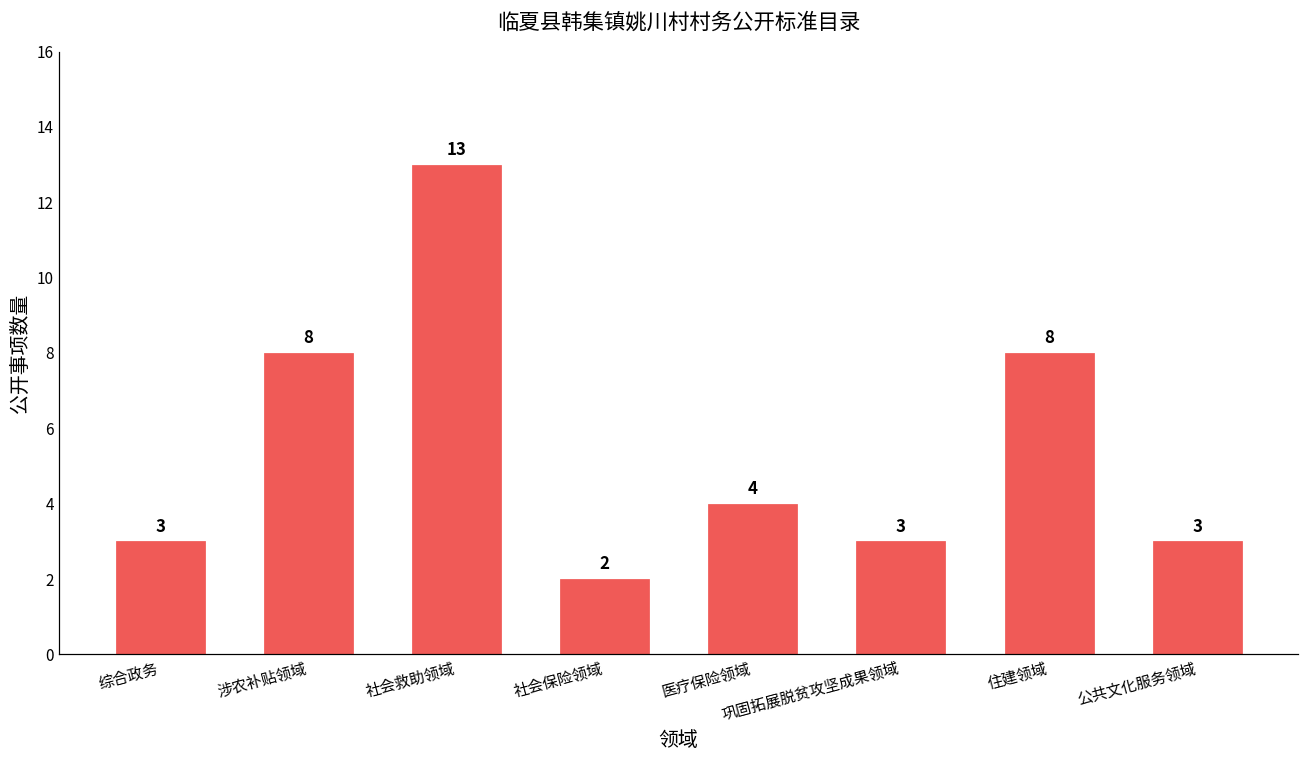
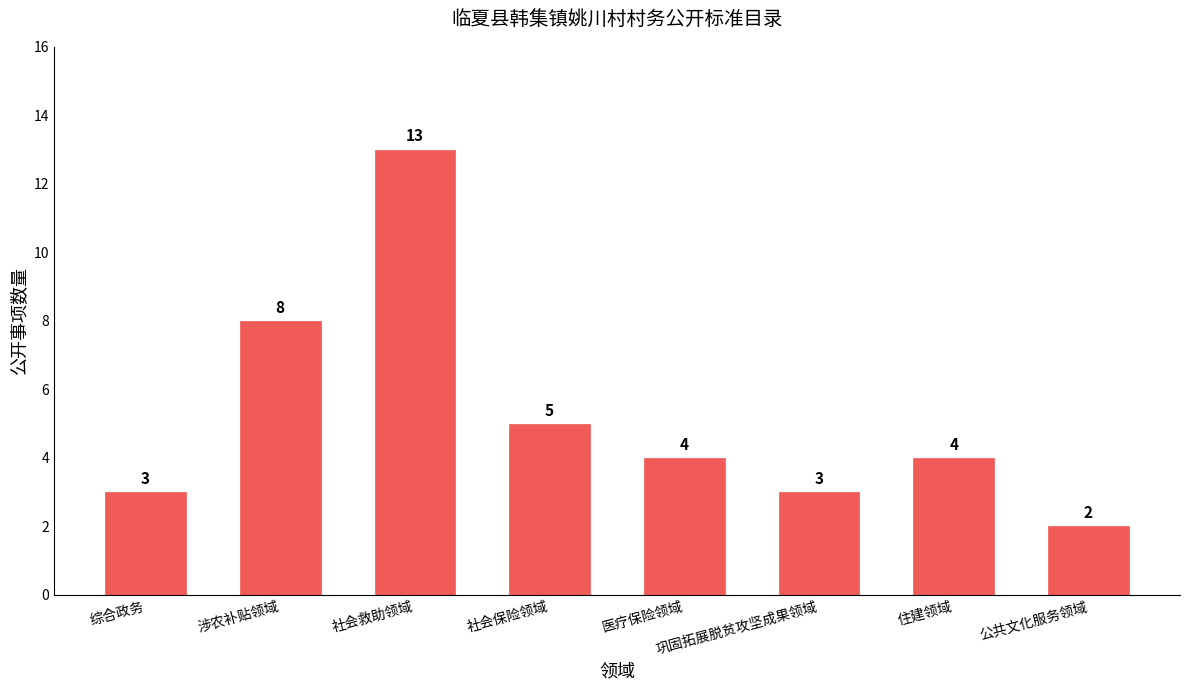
社会保险领域: 2 -> 5
住建领域: 8 -> 4
公共文化服务领域: 3 -> 2
